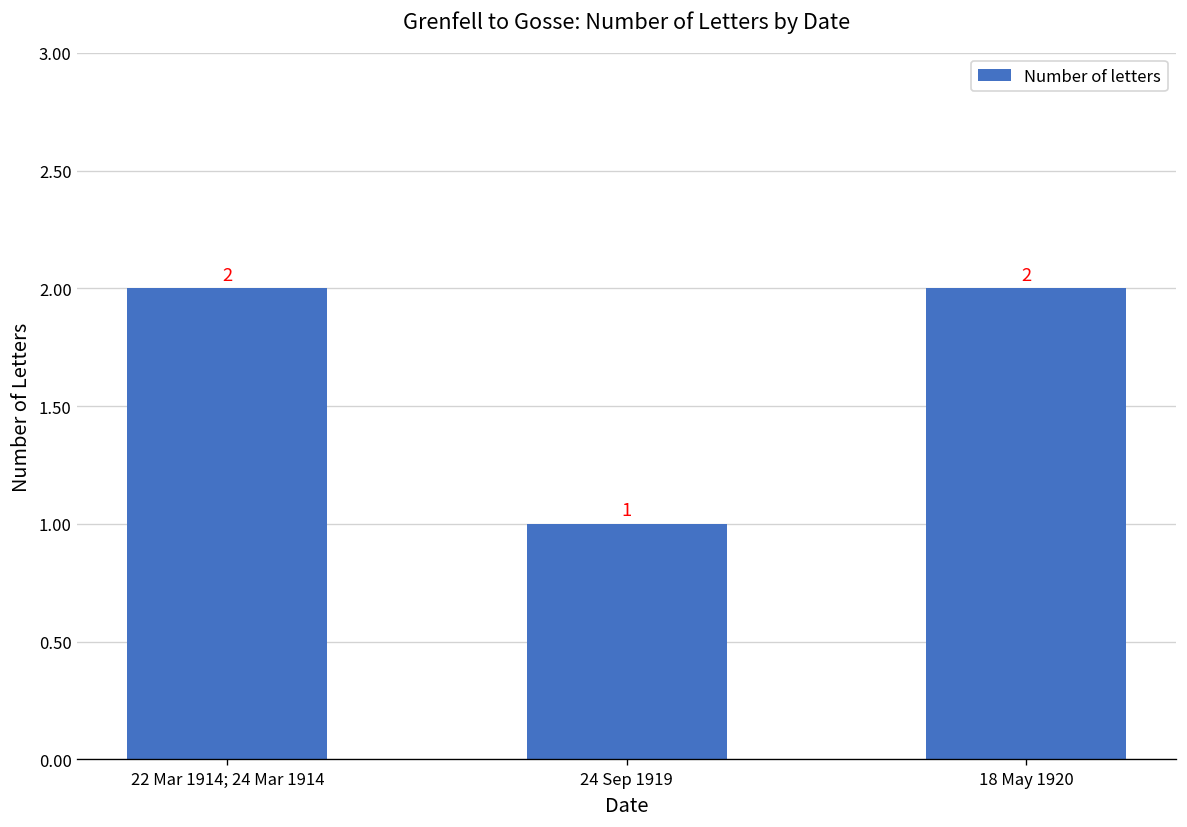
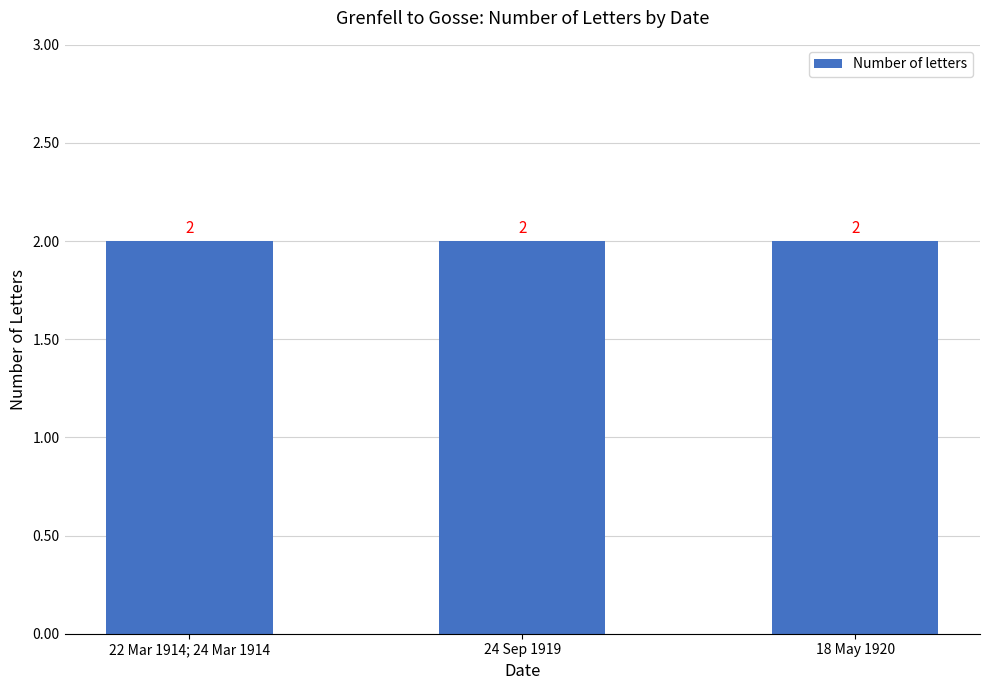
24 Sep 1919: 1 -> 2
